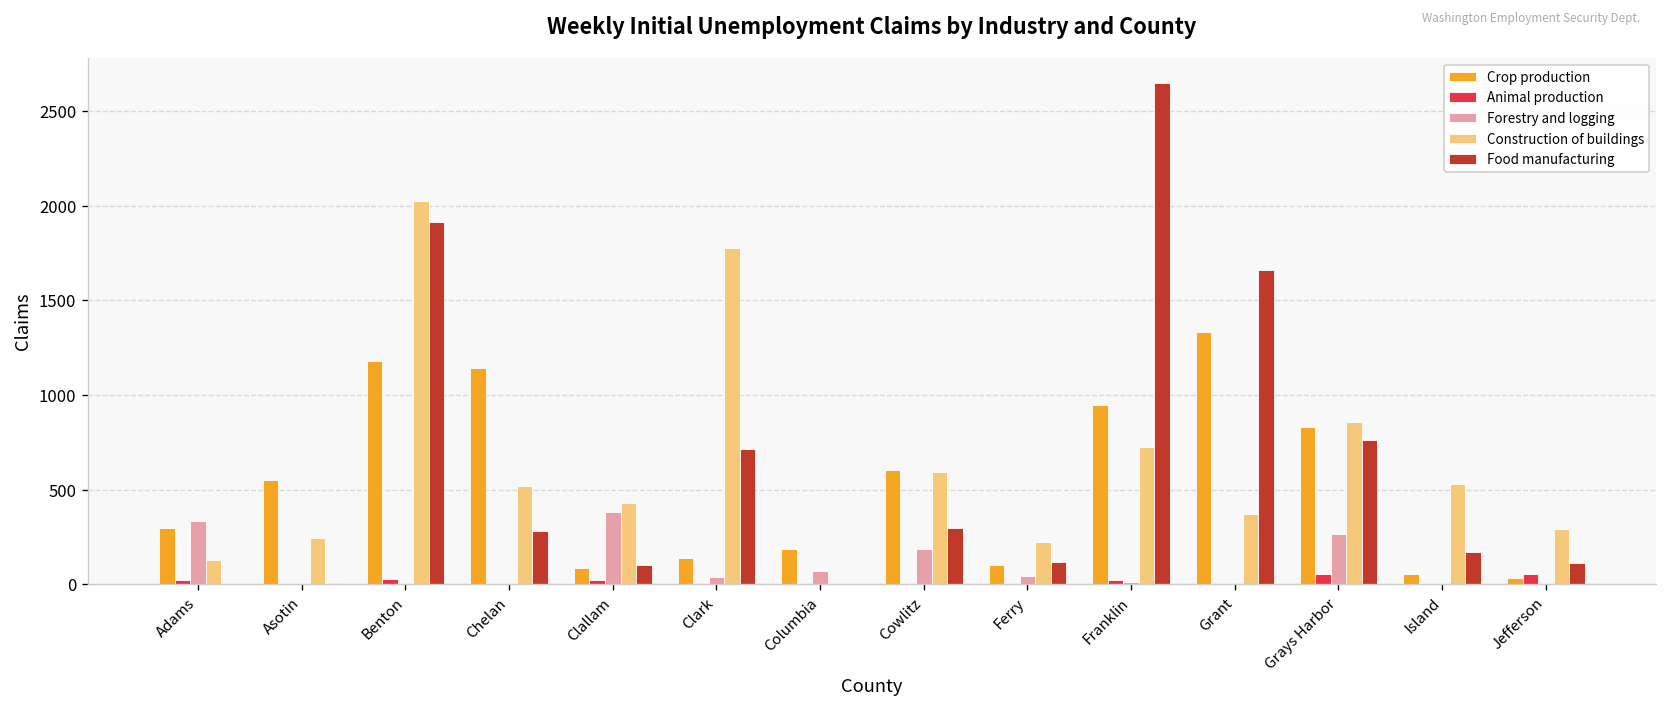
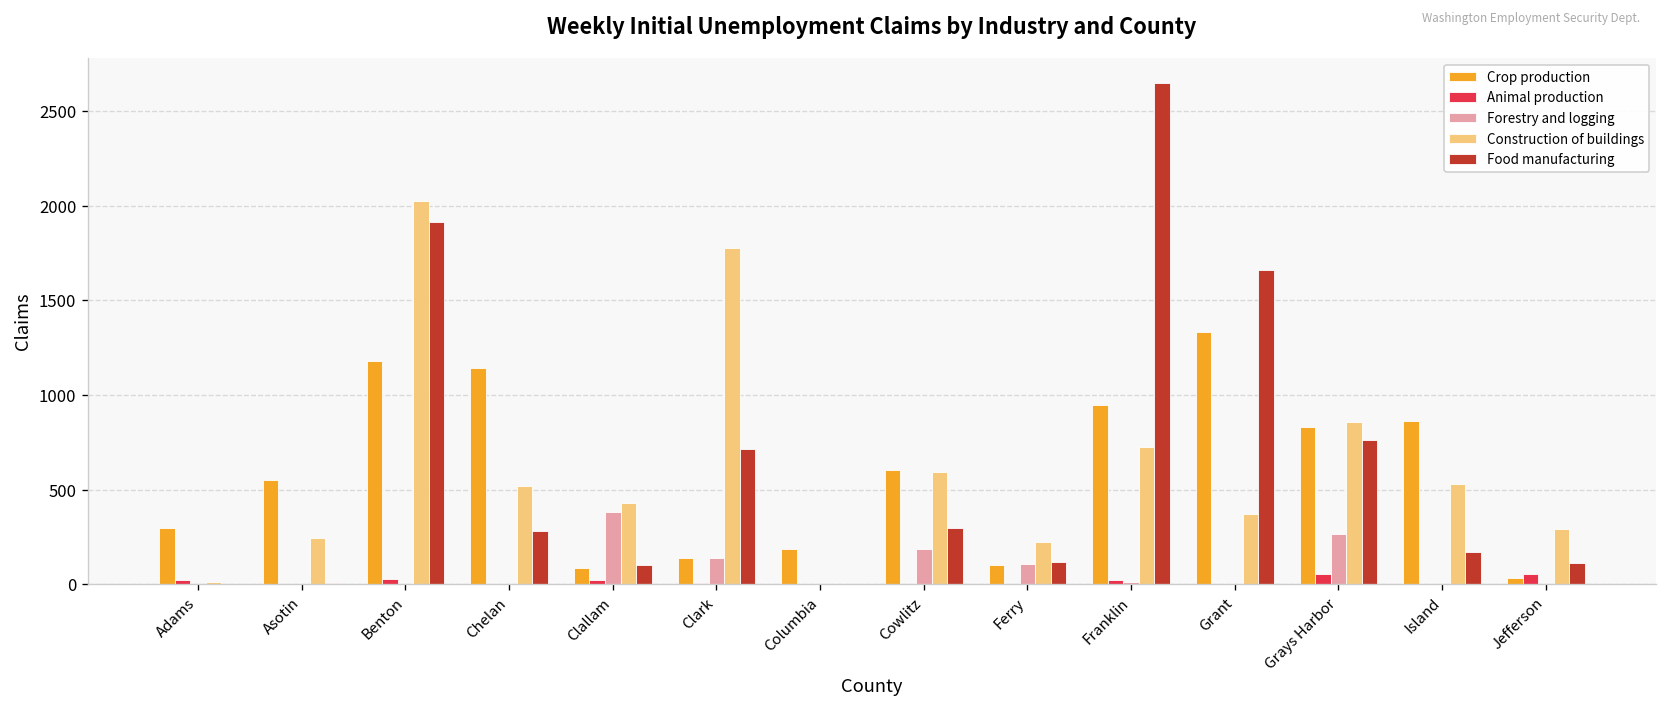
Forestry and logging, Adams: 330 -> 0
Construction of buildings, Adams: 130 -> 10
Forestry and logging, Clark: 40 -> 140
Forestry and logging, Columbia: 70 -> 0
Forestry and logging, Ferry: 40 -> 110
Crop production, Island: 50 -> 860
